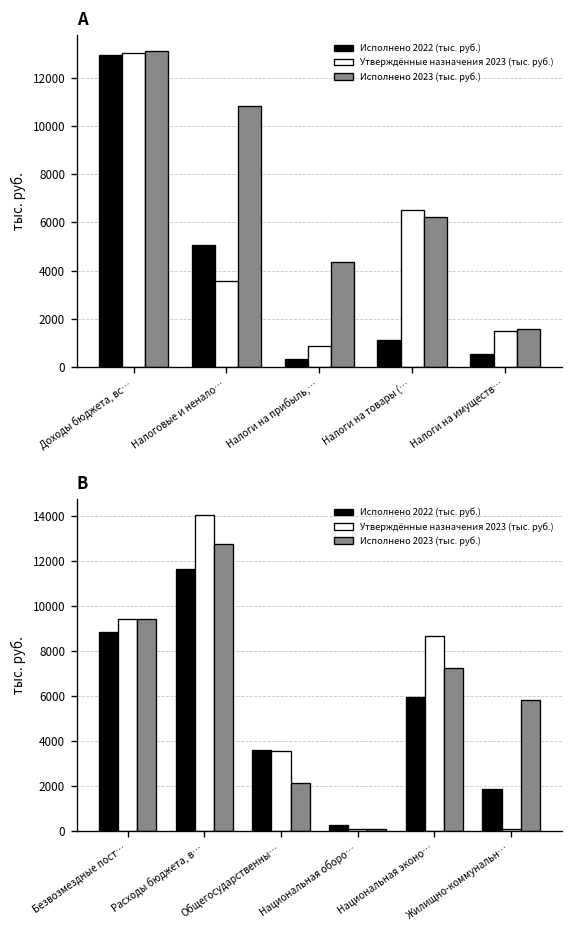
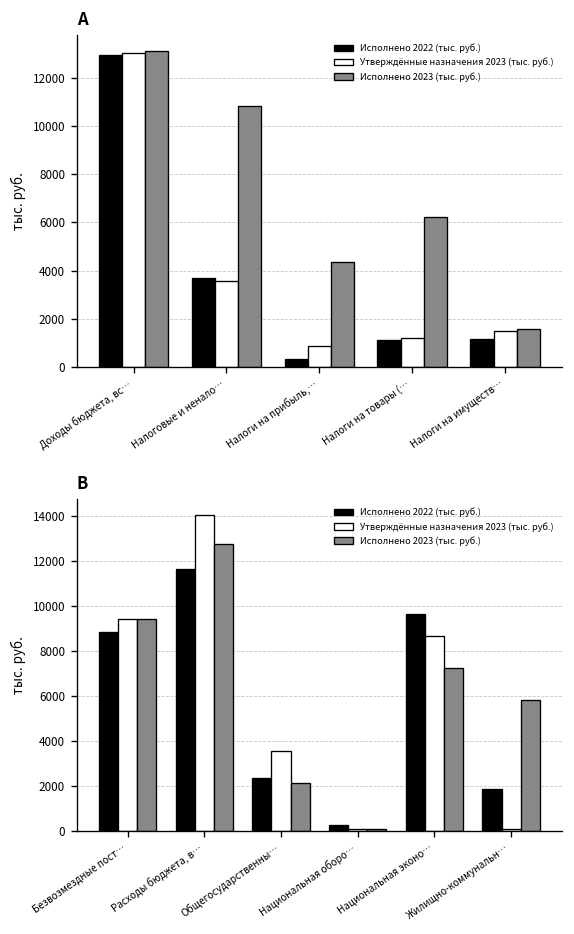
A, Исполнено 2022 (тыс. руб.), Налоговые и ненало…: 5100 -> 3700
A, Утверждённые назначения 2023 (тыс. руб.), Налоги на товары (…: 6500 -> 1200
A, Исполнено 2022 (тыс. руб.), Налоги на имуществ…: 600 -> 1200
B, Исполнено 2022 (тыс. руб.), Общегосударственны…: 3600 -> 2400
B, Исполнено 2022 (тыс. руб.), Национальная эконо…: 6000 -> 9600
